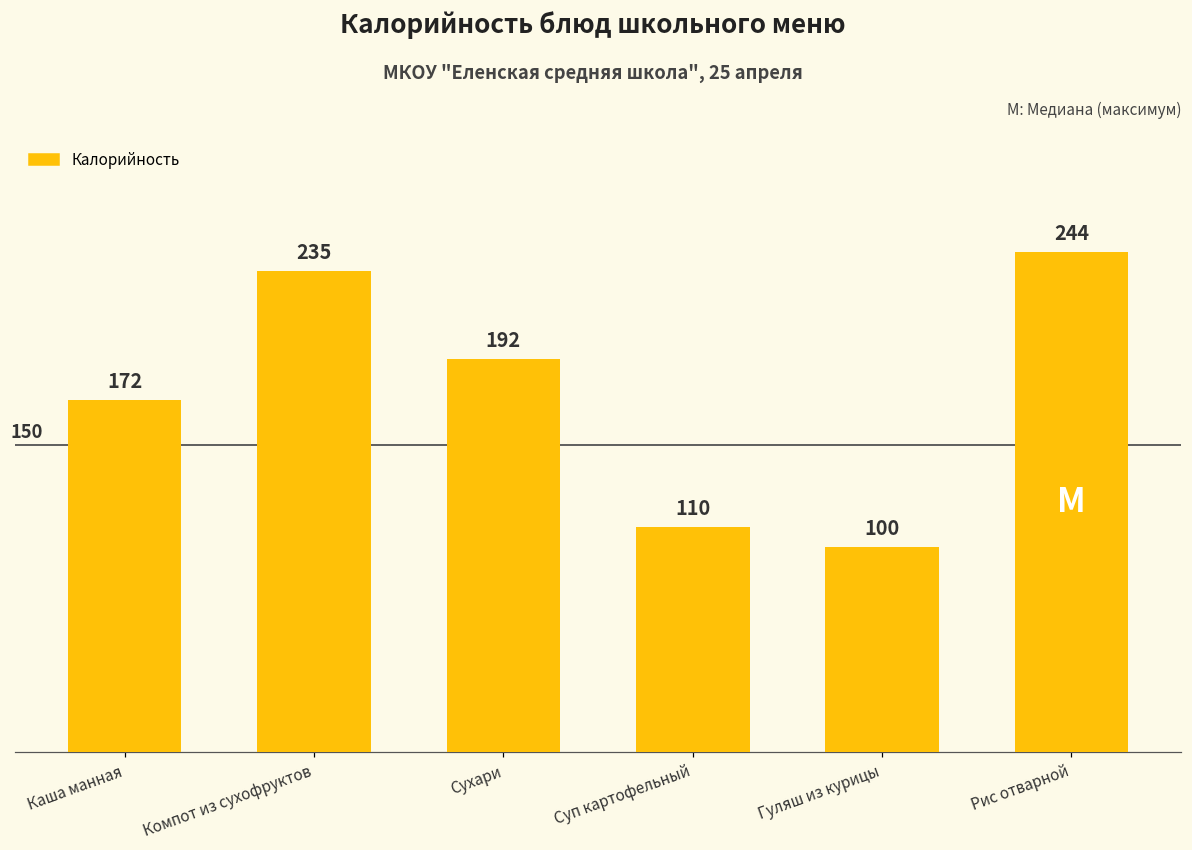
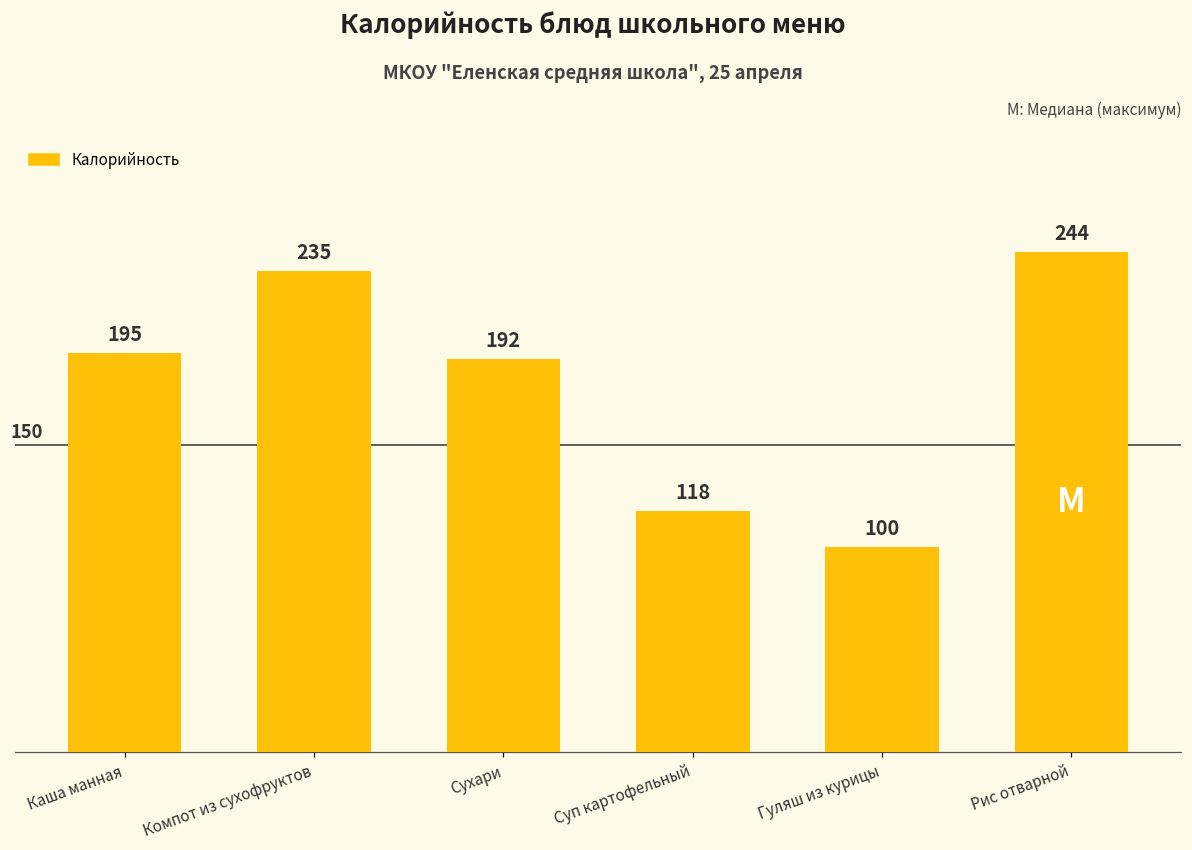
Каша манная: 172 -> 195
Суп картофельный: 110 -> 118
